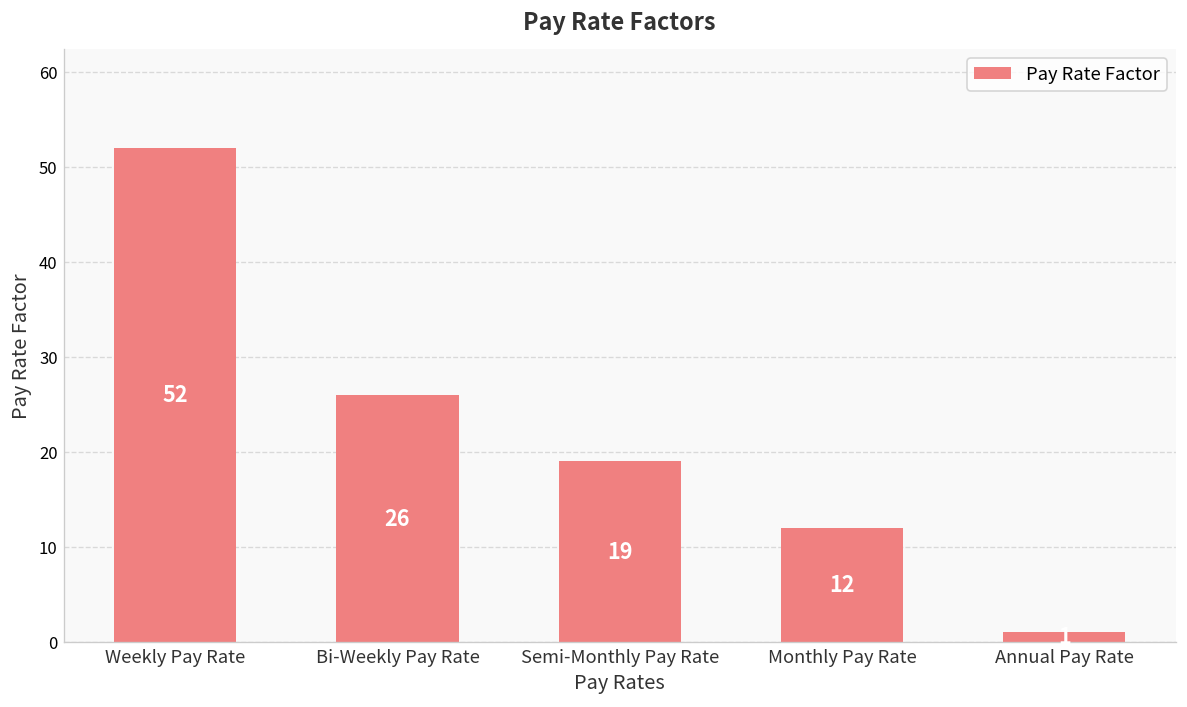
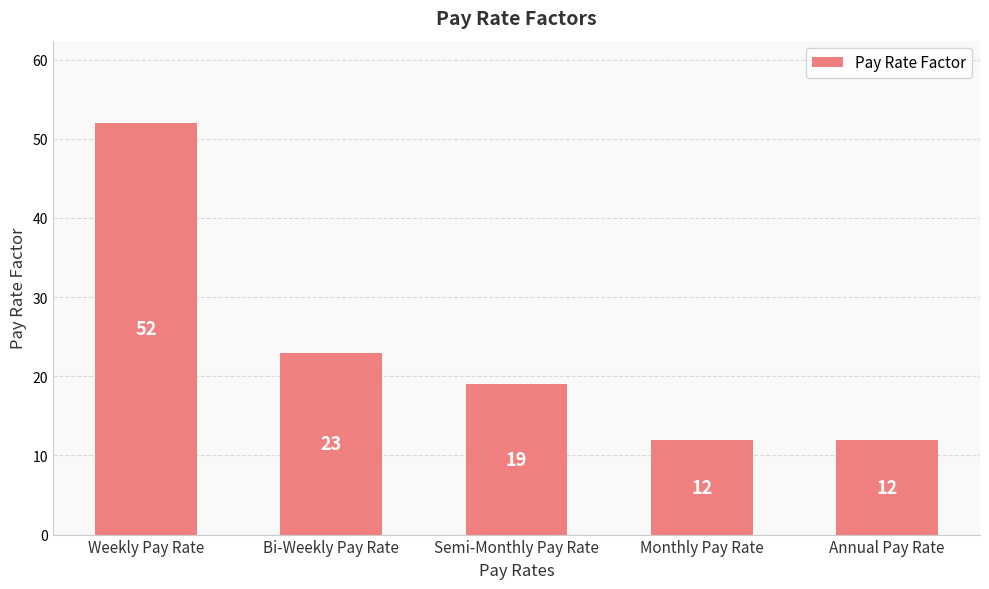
Bi-Weekly Pay Rate: 26 -> 23
Annual Pay Rate: 1 -> 12
